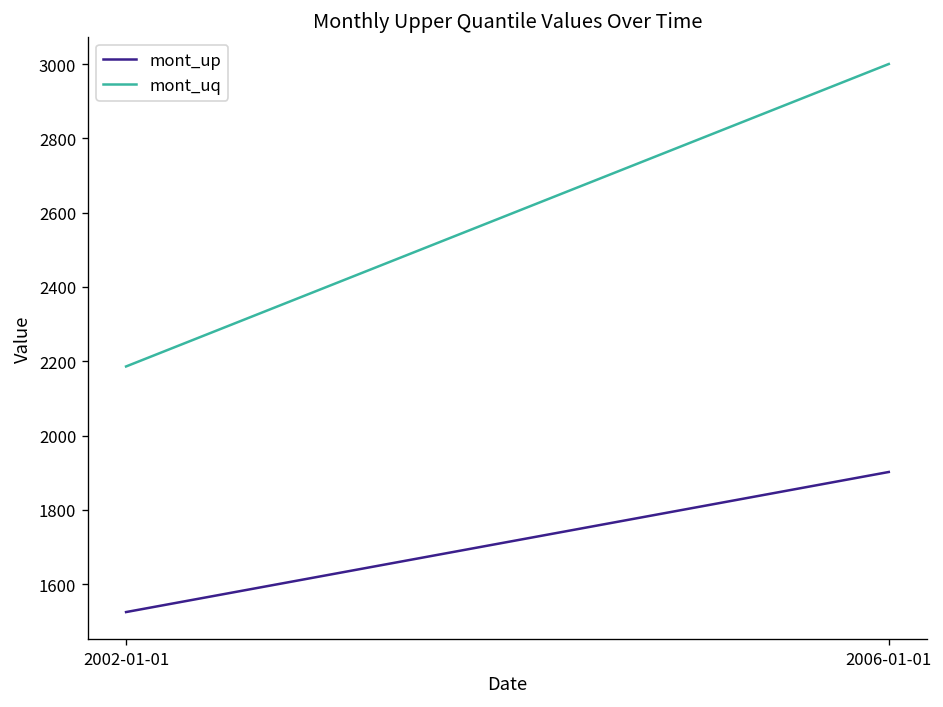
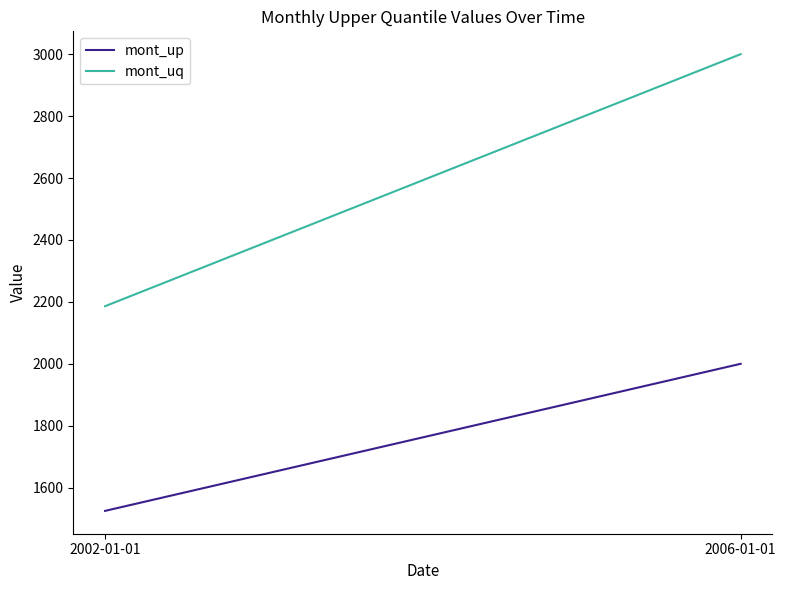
mont_up, 2006-01-01: 1900 -> 2000
